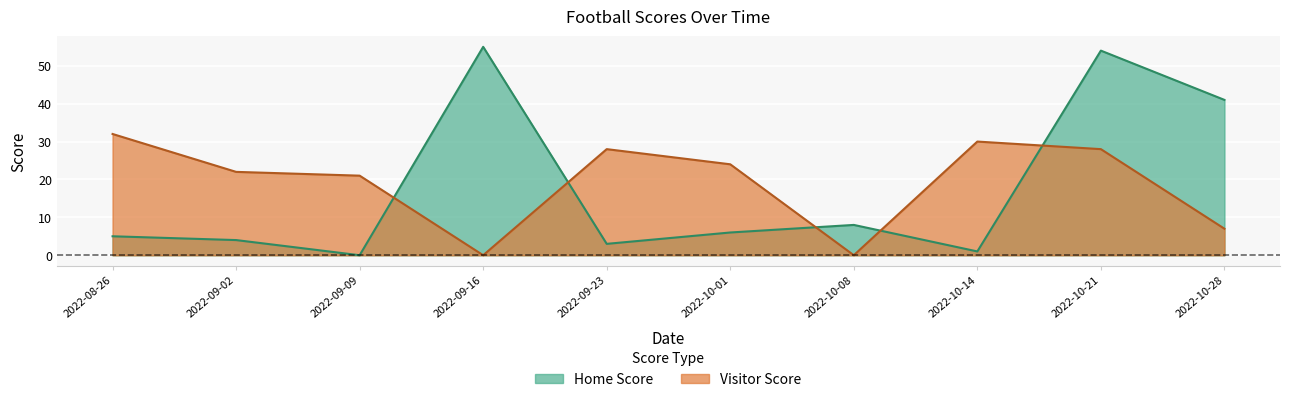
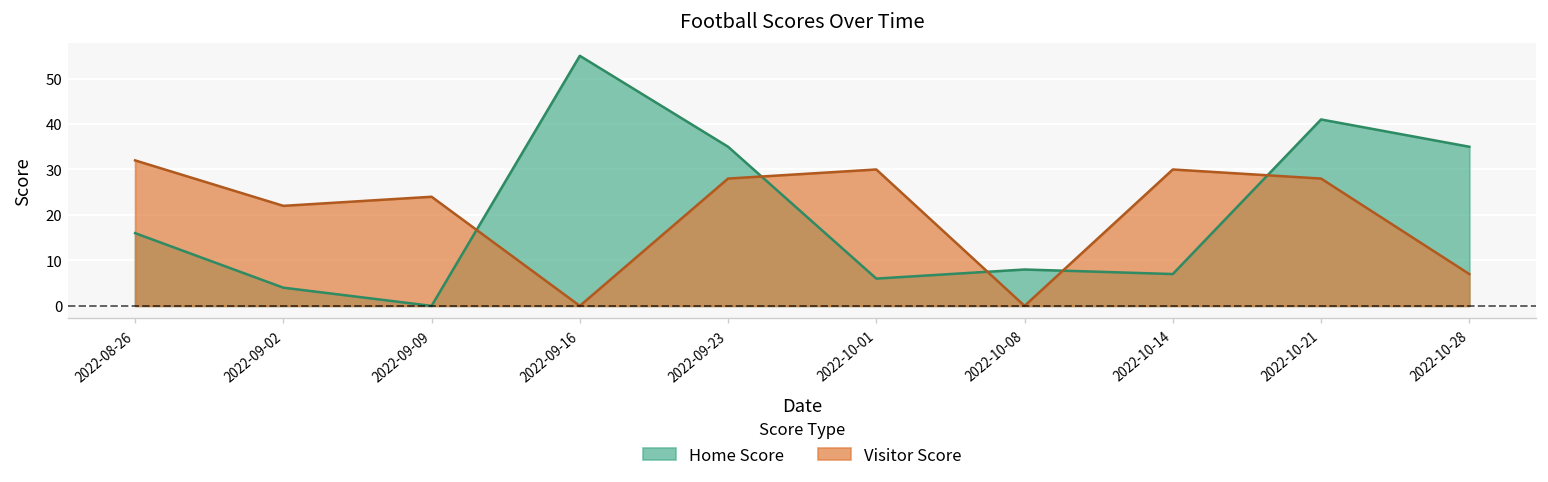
Home Score, 2022-08-26: 5 -> 16
Visitor Score, 2022-09-09: 21 -> 24
Home Score, 2022-09-23: 3 -> 35
Visitor Score, 2022-10-01: 24 -> 30
Home Score, 2022-10-14: 1 -> 7
Home Score, 2022-10-21: 54 -> 41
Home Score, 2022-10-28: 41 -> 35
